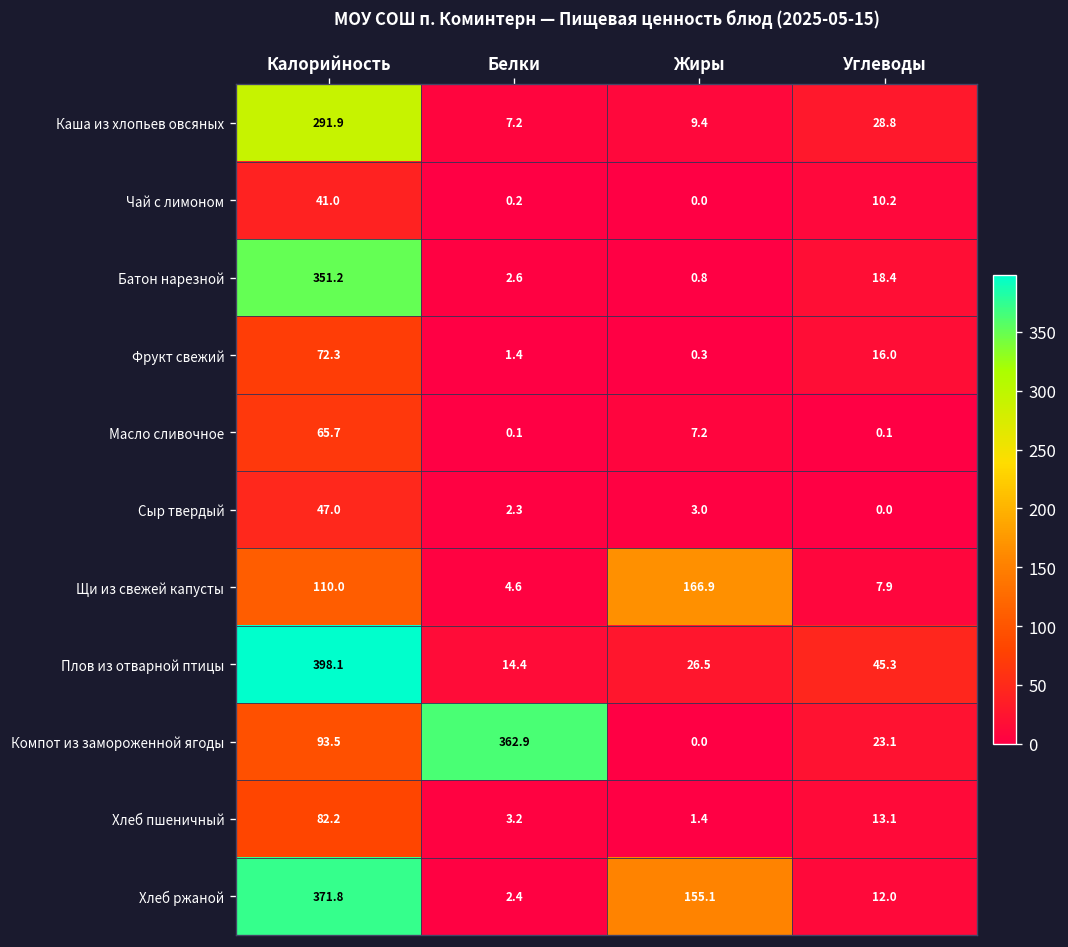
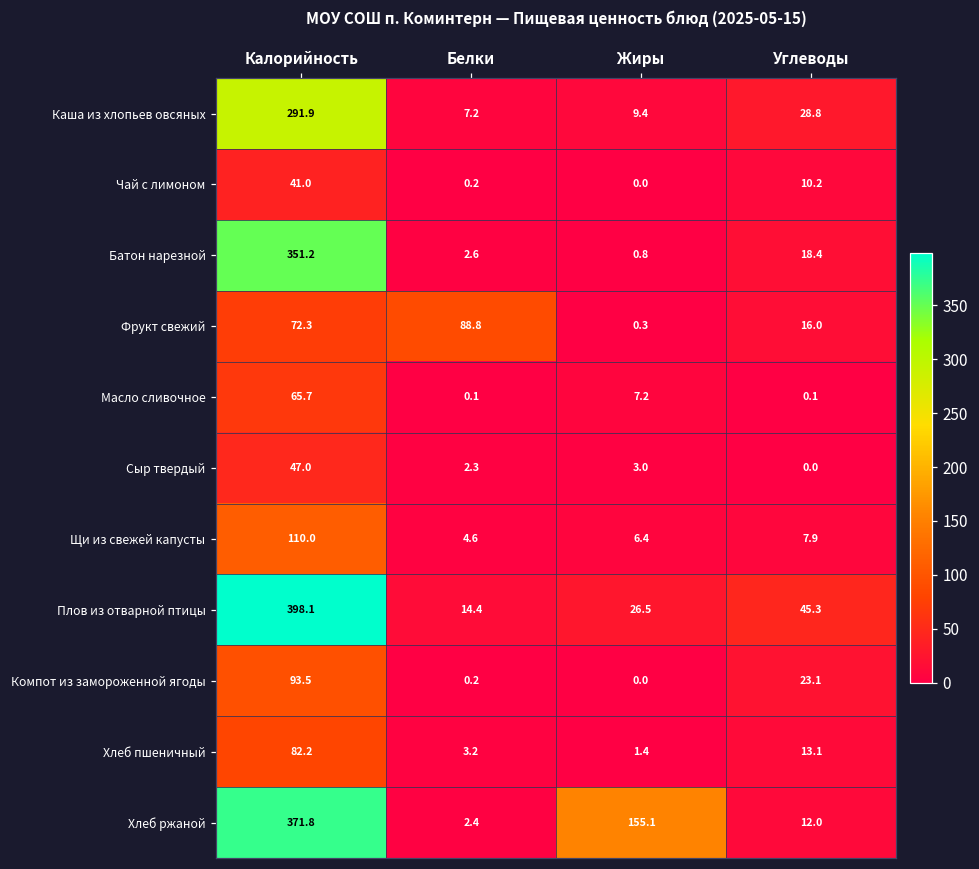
Фрукт свежий, Белки: 1.4 -> 88.8
Щи из свежей капусты, Жиры: 166.9 -> 6.4
Компот из замороженной ягоды, Белки: 362.9 -> 0.2
